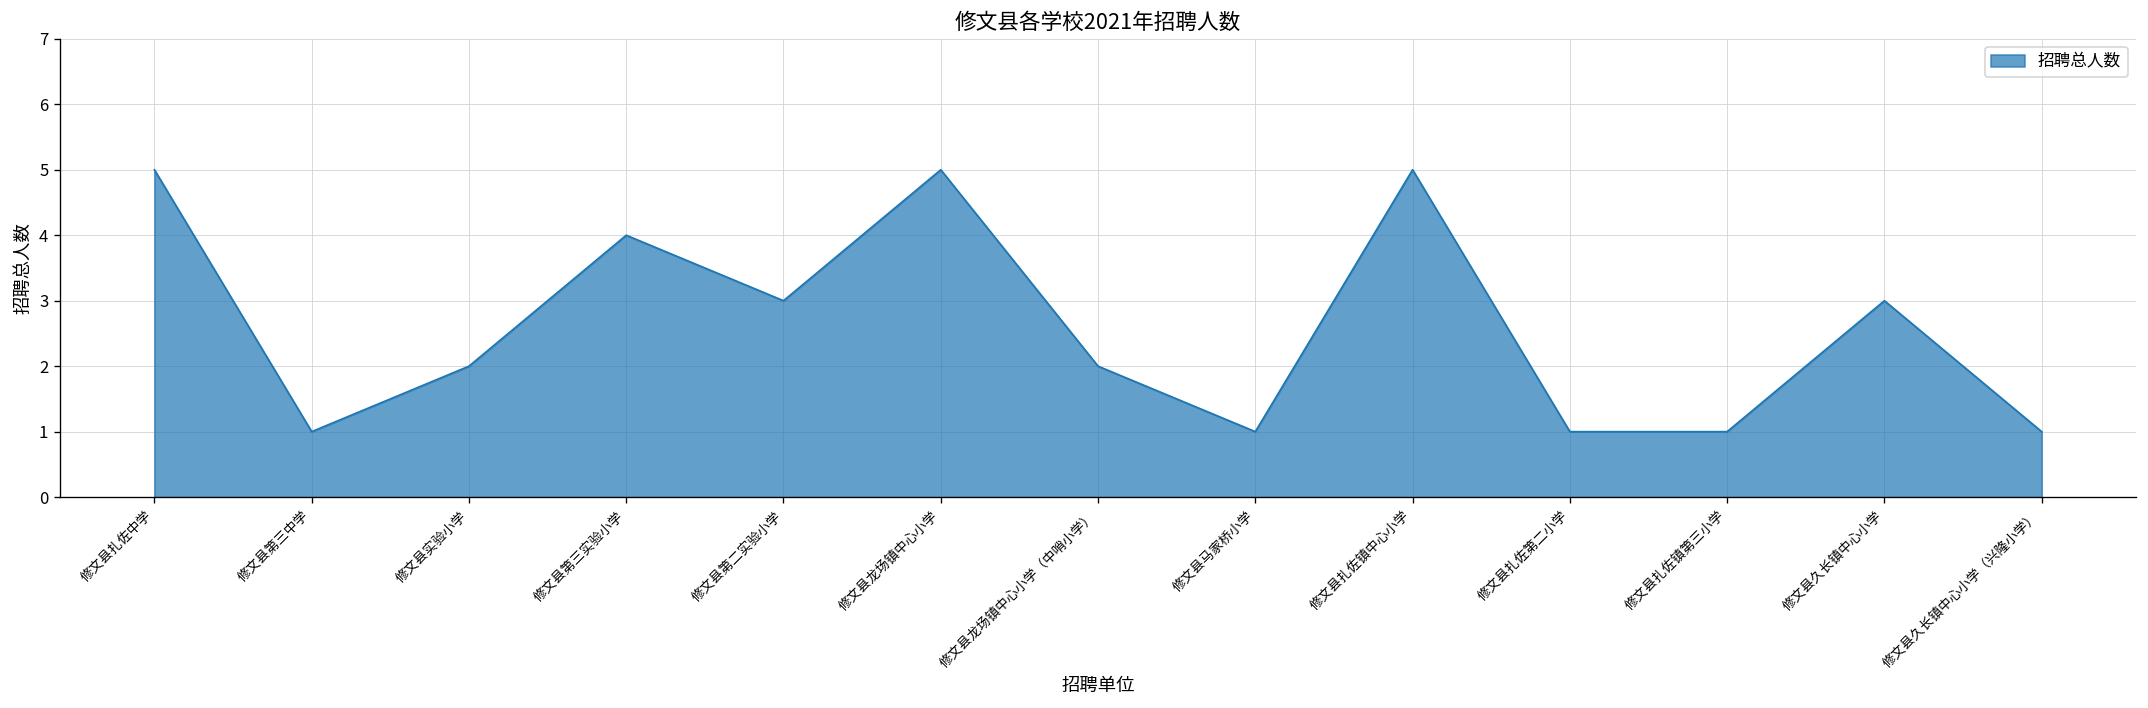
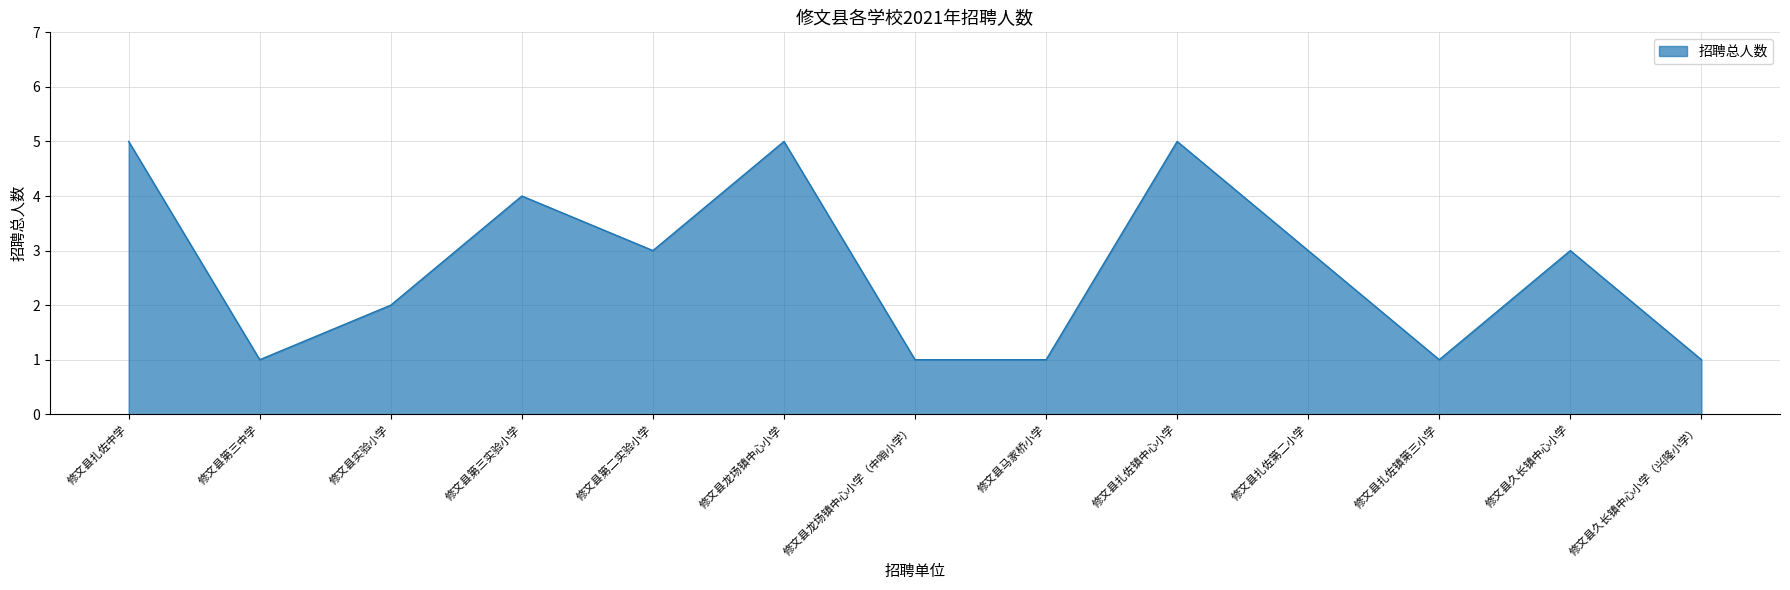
修文县龙场镇中心小学（中哨小学）: 2 -> 1
修文县扎佐第二小学: 1 -> 3
